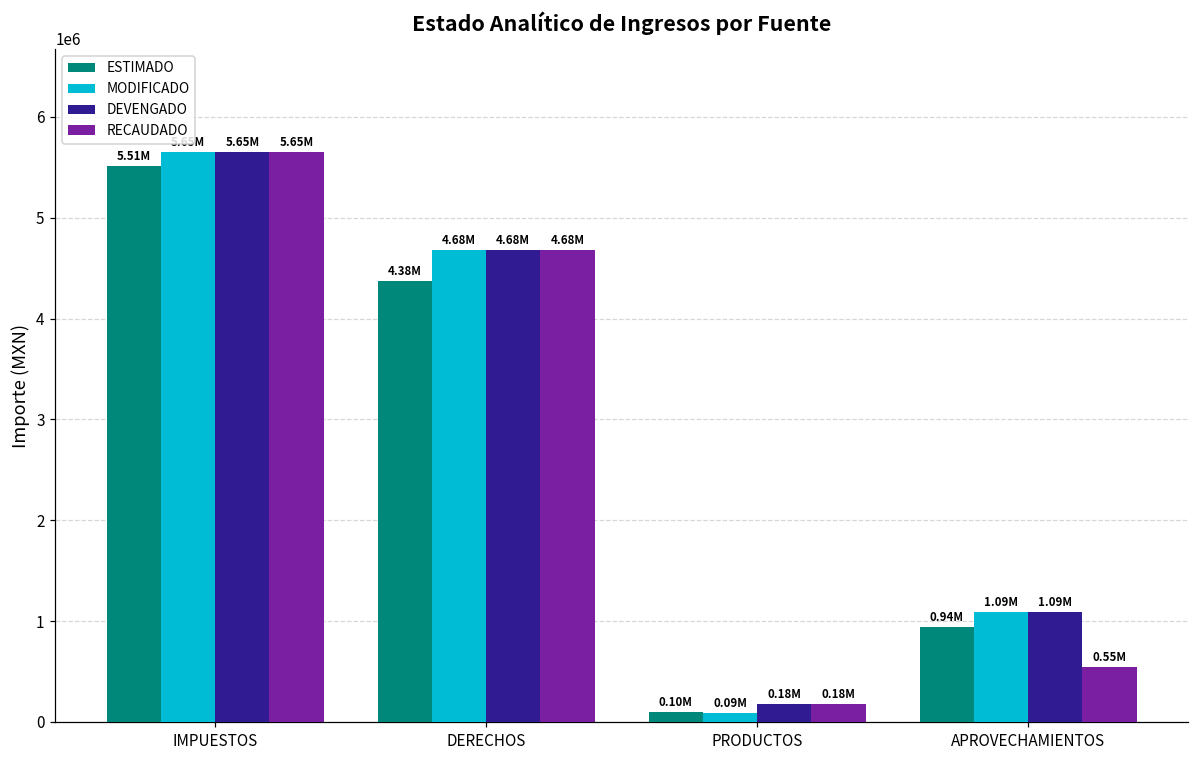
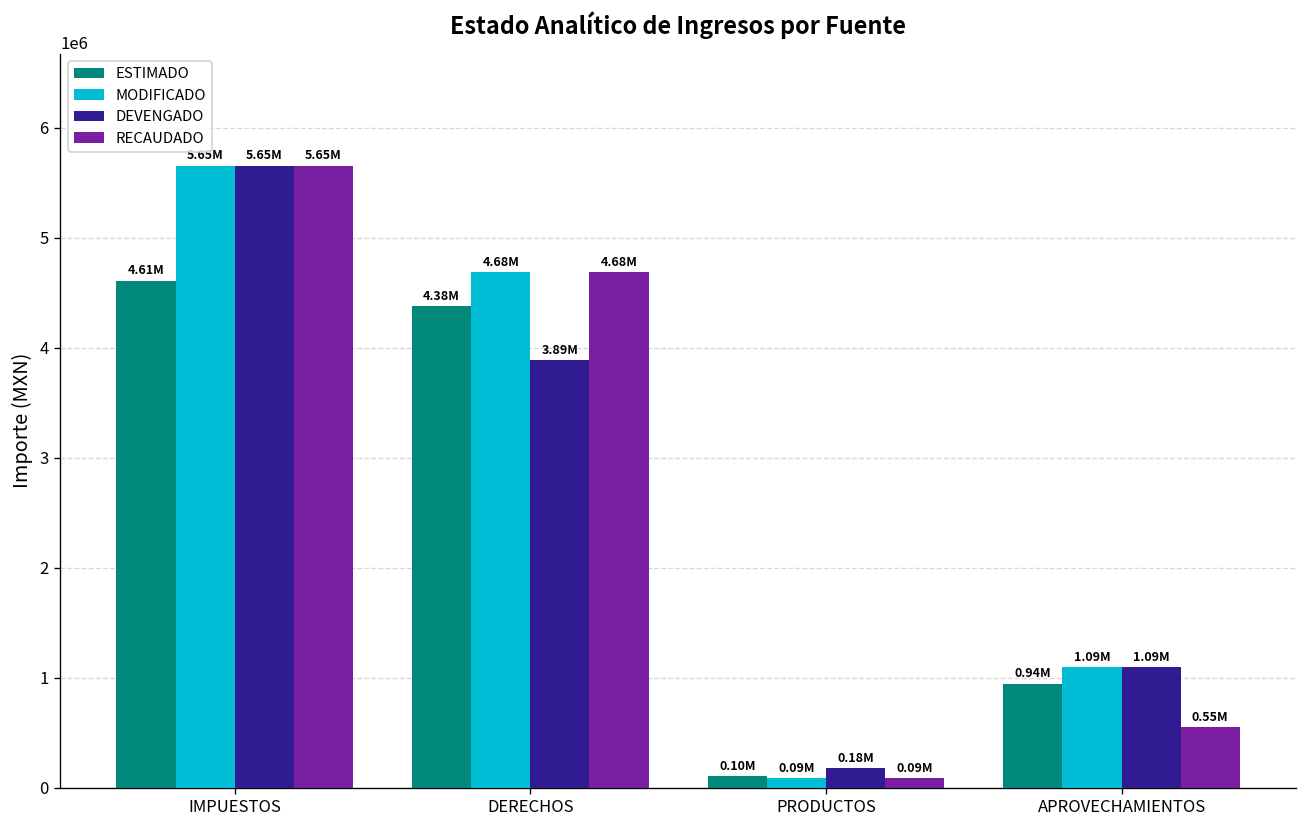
ESTIMADO, IMPUESTOS: 5.51M -> 4.61M
DEVENGADO, DERECHOS: 4.68M -> 3.89M
RECAUDADO, PRODUCTOS: 0.18M -> 0.09M
